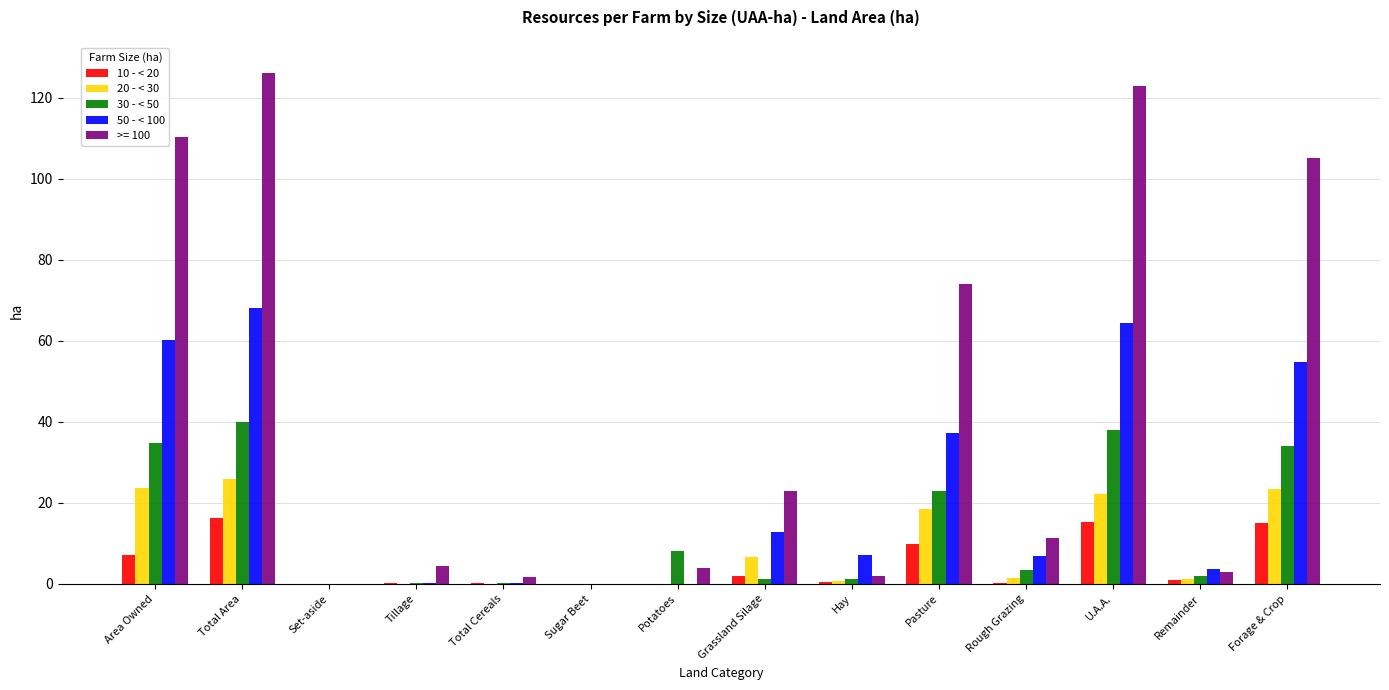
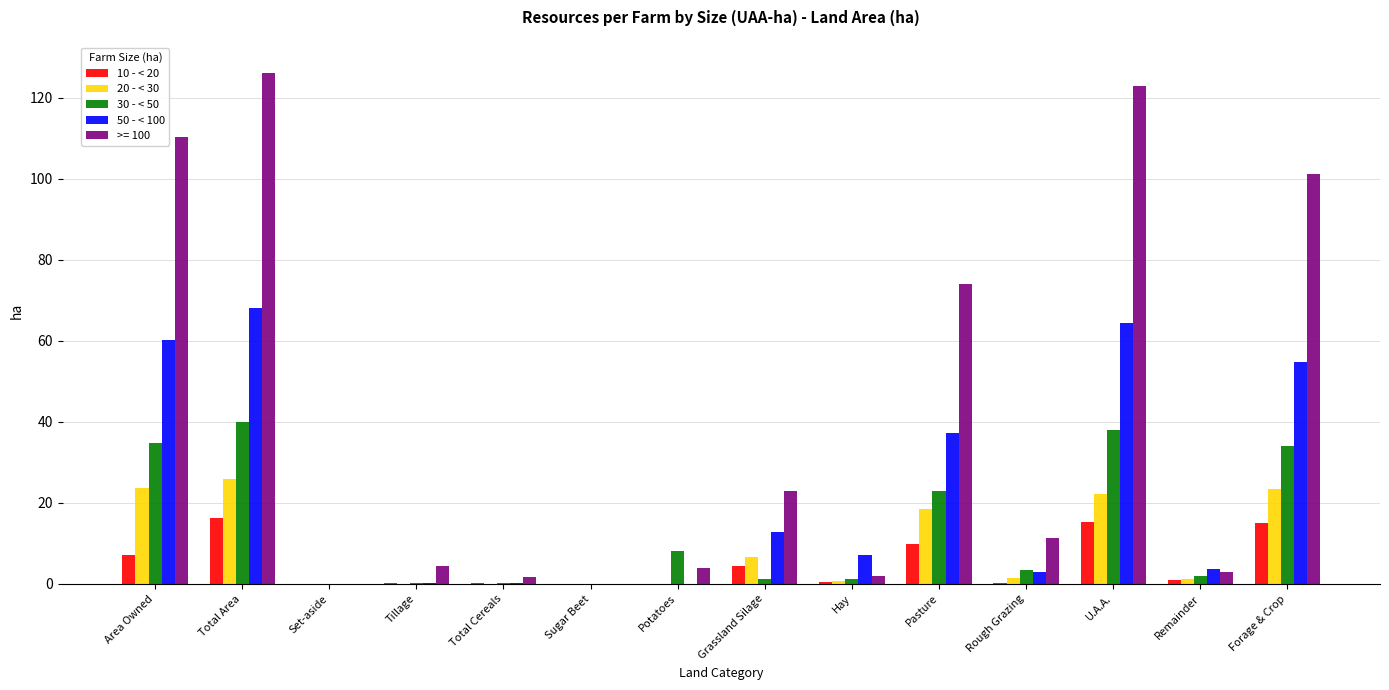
10 - < 20, Grassland Silage: 2 -> 5
50 - < 100, Rough Grazing: 7 -> 3
>= 100, Forage & Crop: 105 -> 101
